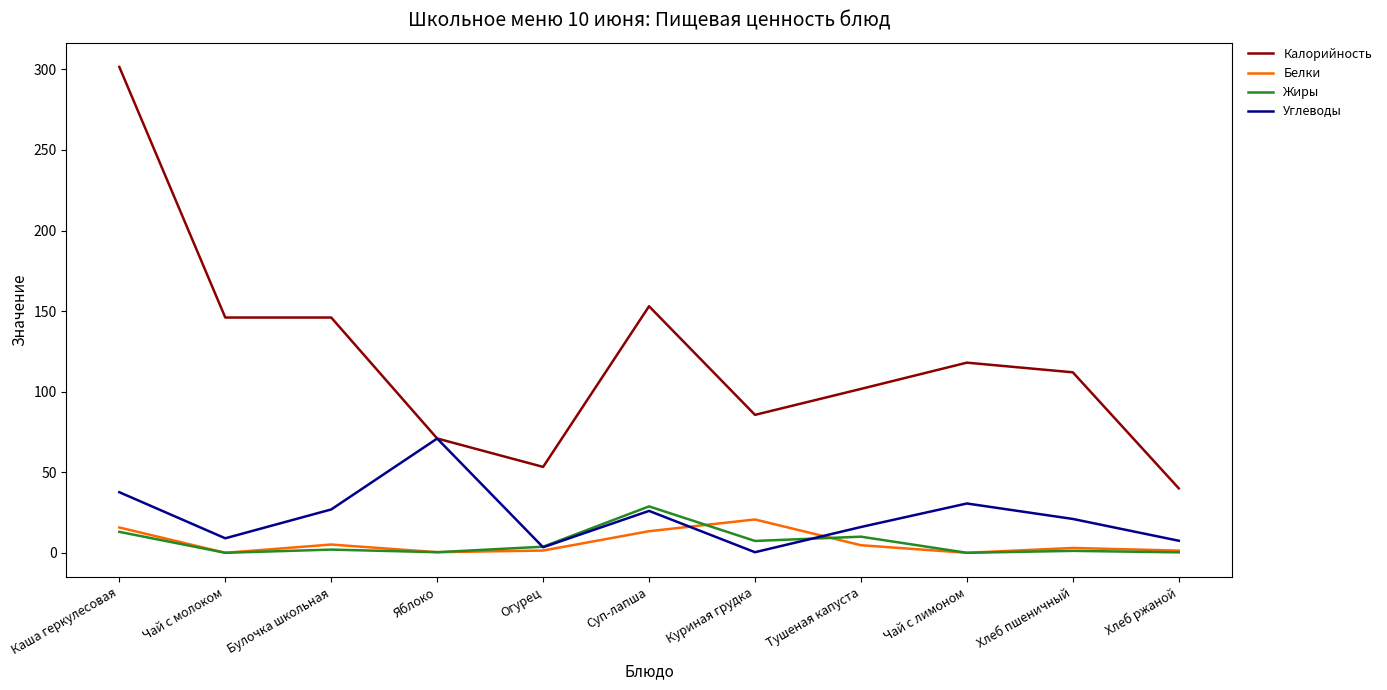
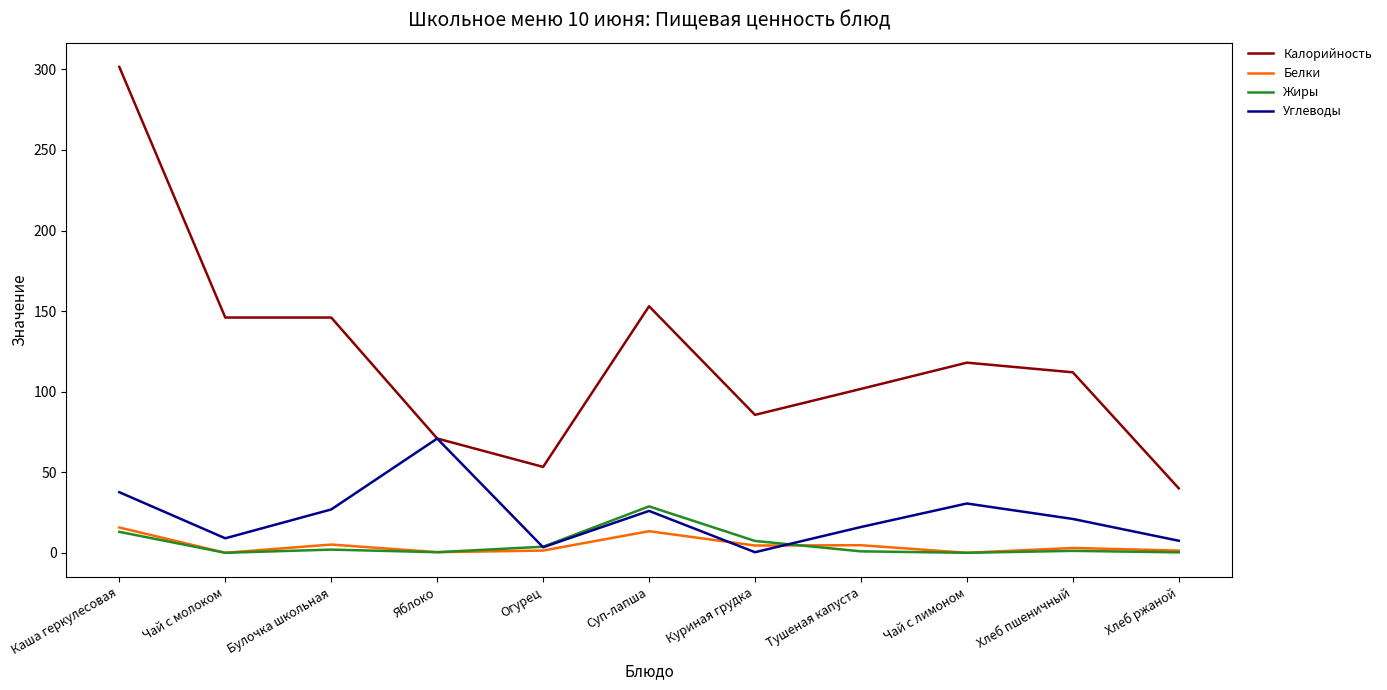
Белки, Куриная грудка: 21 -> 5
Жиры, Тушеная капуста: 10 -> 1
